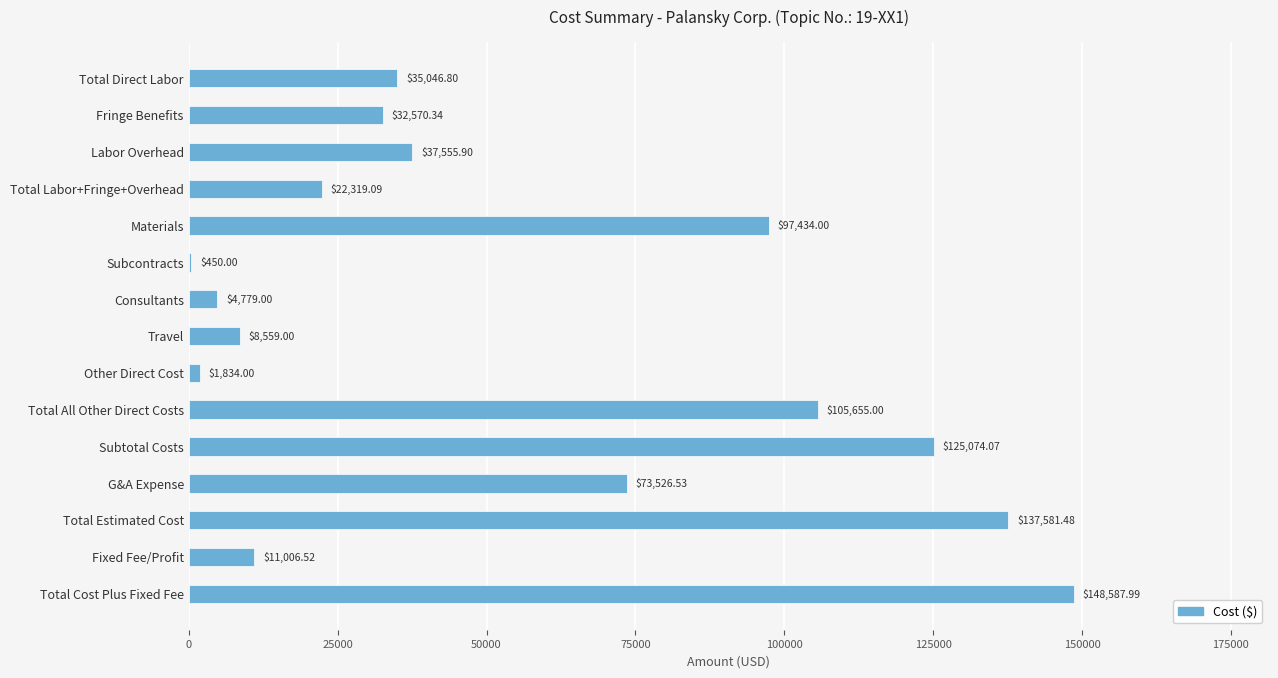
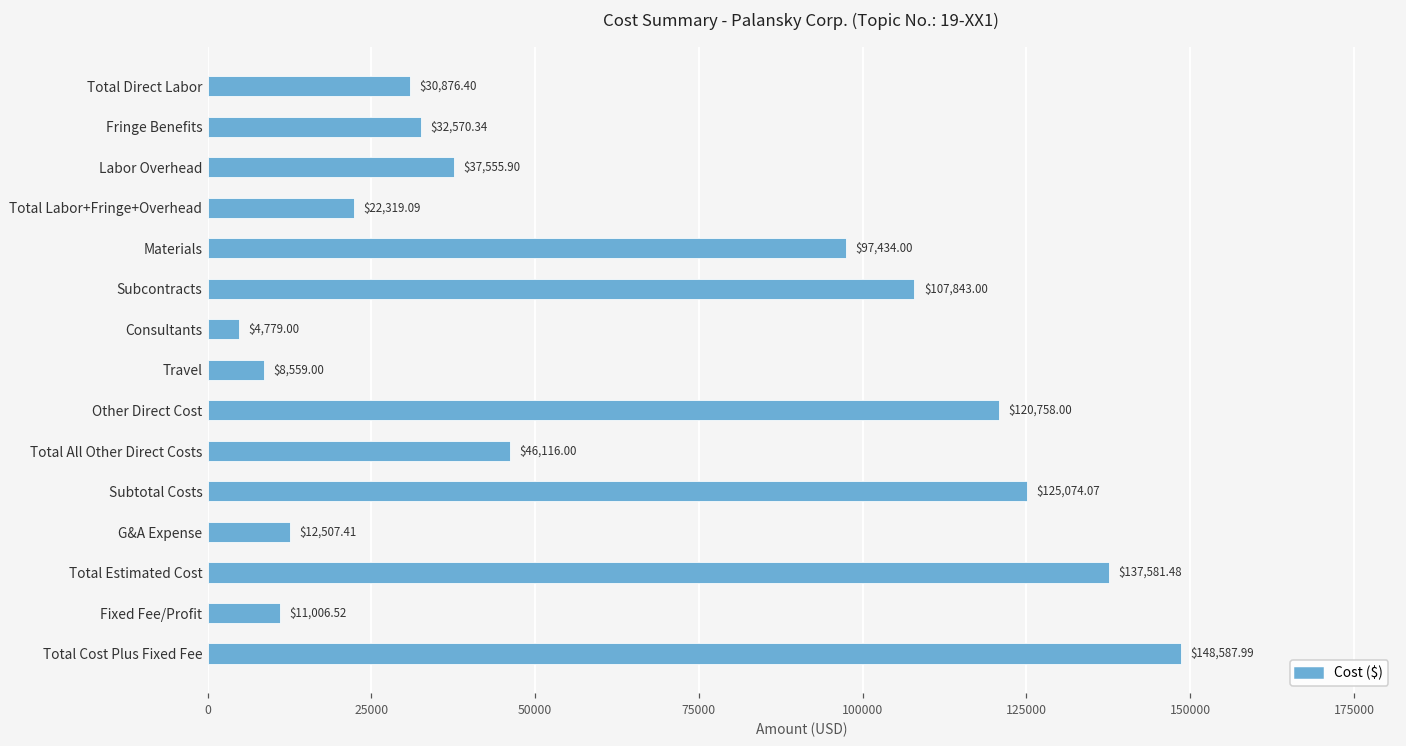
Total Direct Labor: $35,046.80 -> $30,876.40
Subcontracts: $450.00 -> $107,843.00
Other Direct Cost: $1,834.00 -> $120,758.00
Total All Other Direct Costs: $105,655.00 -> $46,116.00
G&A Expense: $73,526.53 -> $12,507.41
